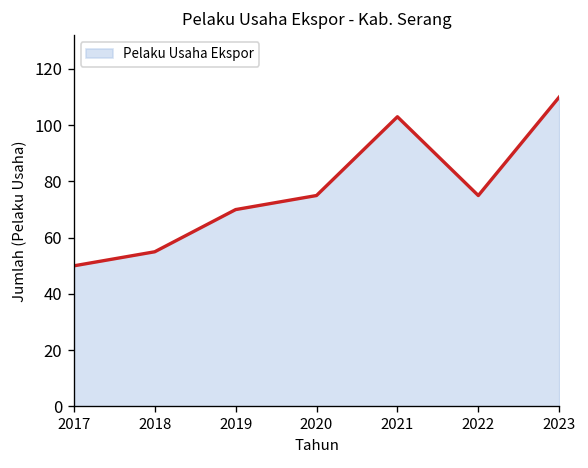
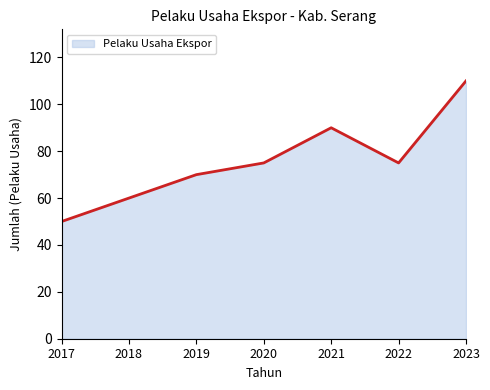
2018: 55 -> 60
2021: 103 -> 90
